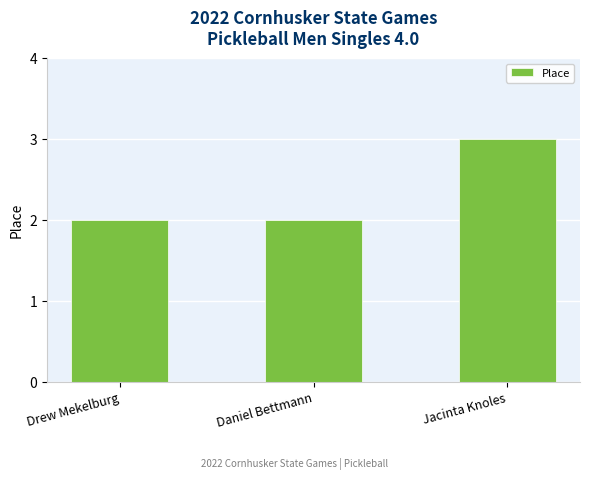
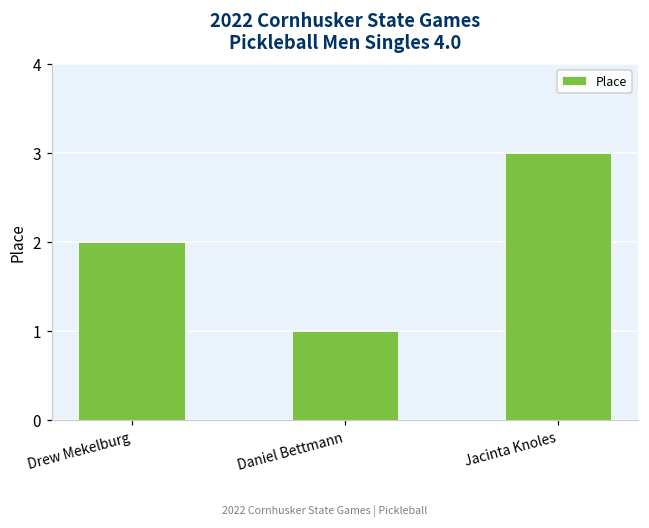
Daniel Bettmann: 2 -> 1
